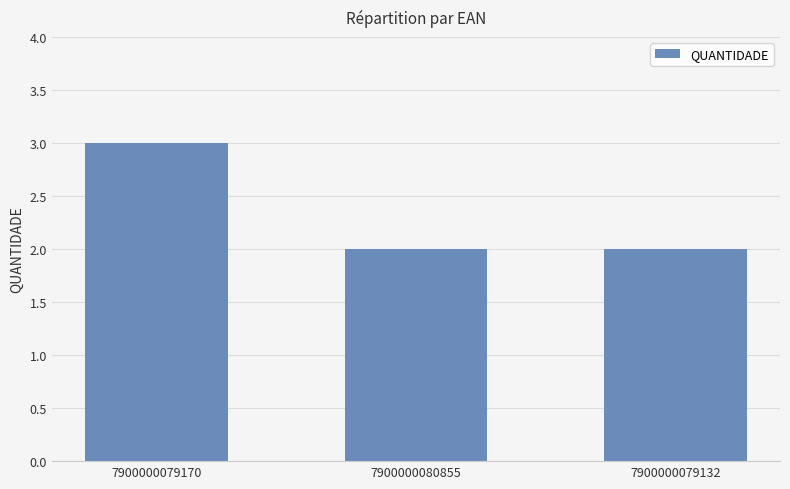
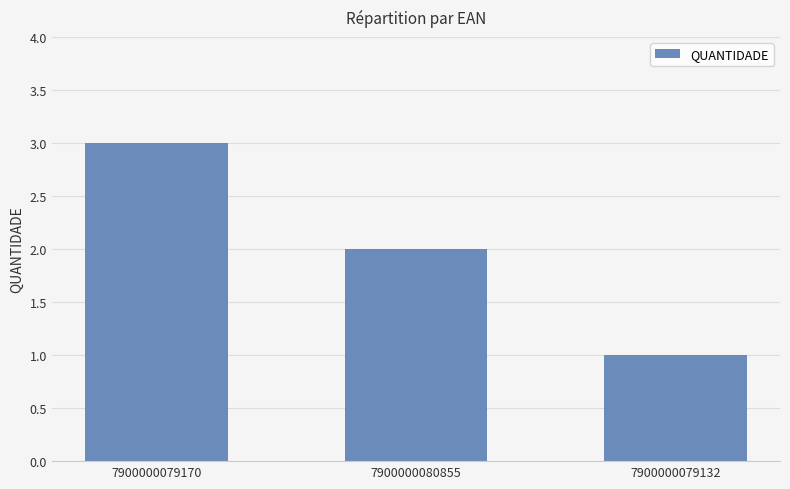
7900000079132: 2 -> 1
